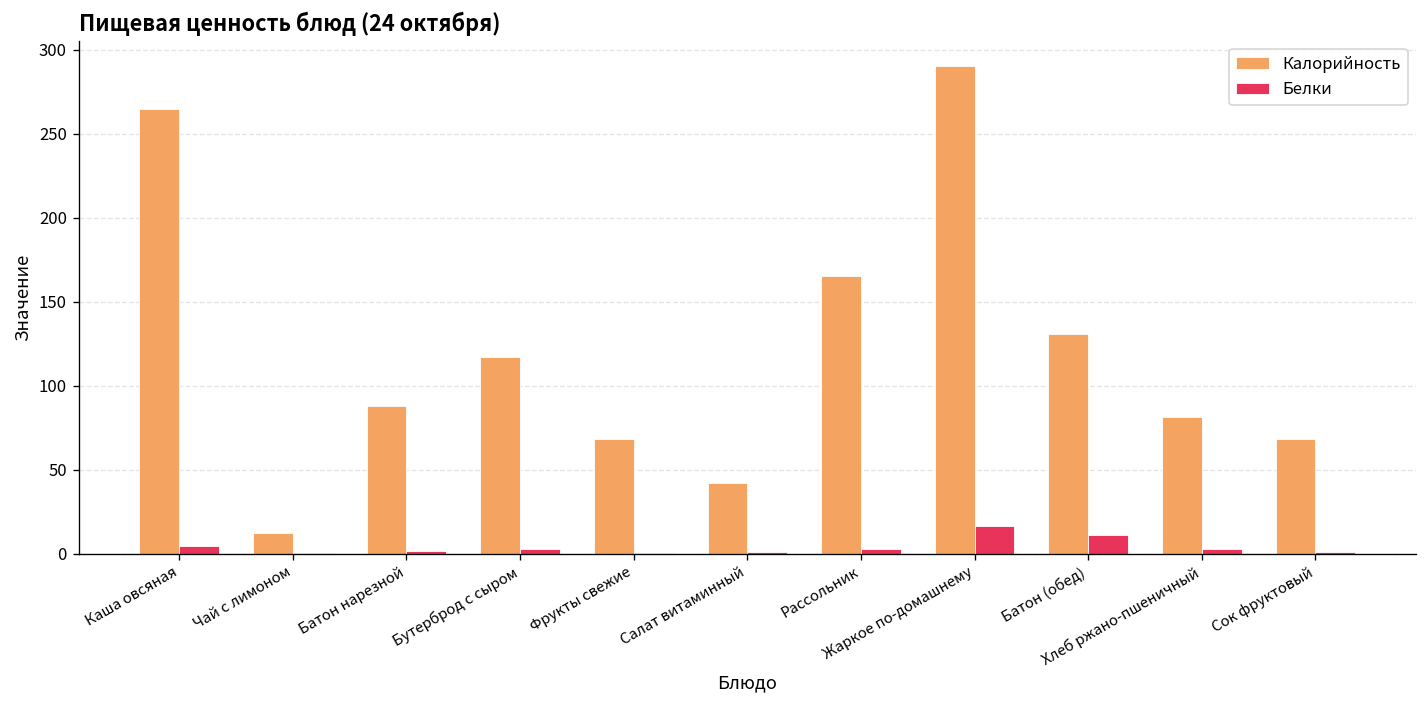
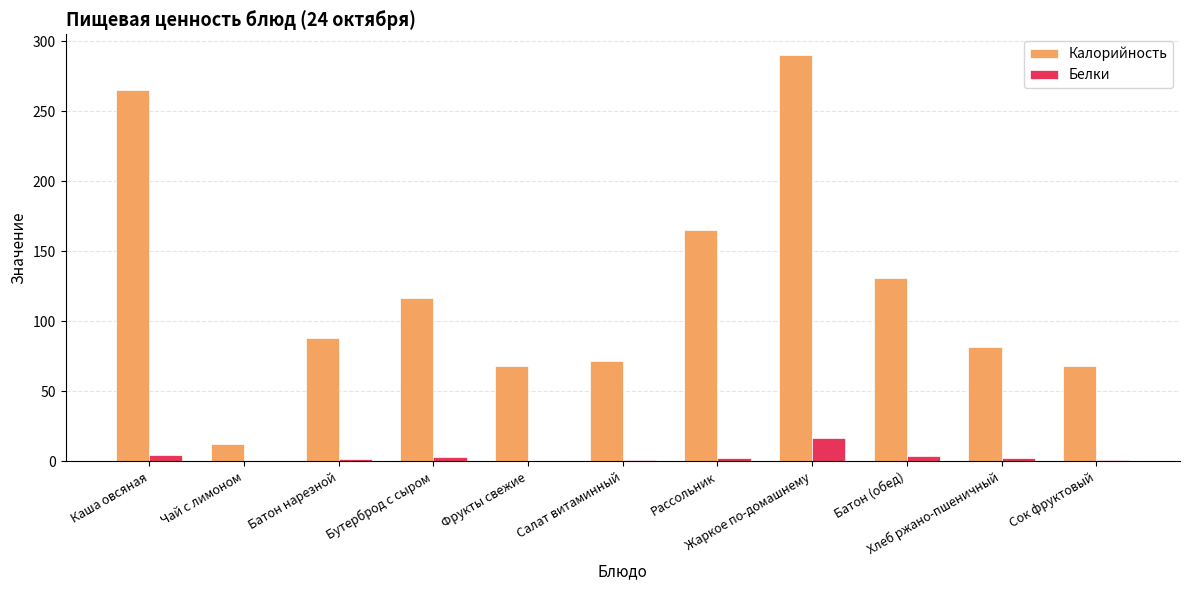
Калорийность, Салат витаминный: 42 -> 71
Белки, Батон (обед): 11 -> 4
